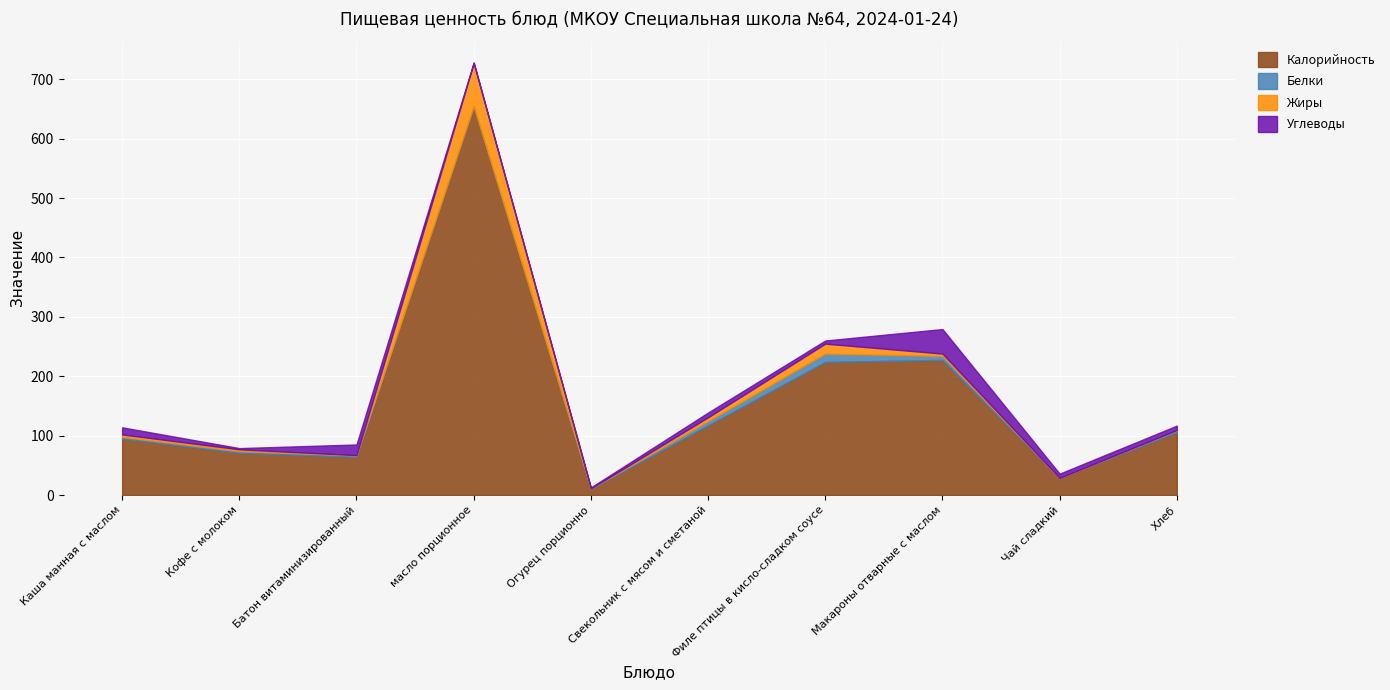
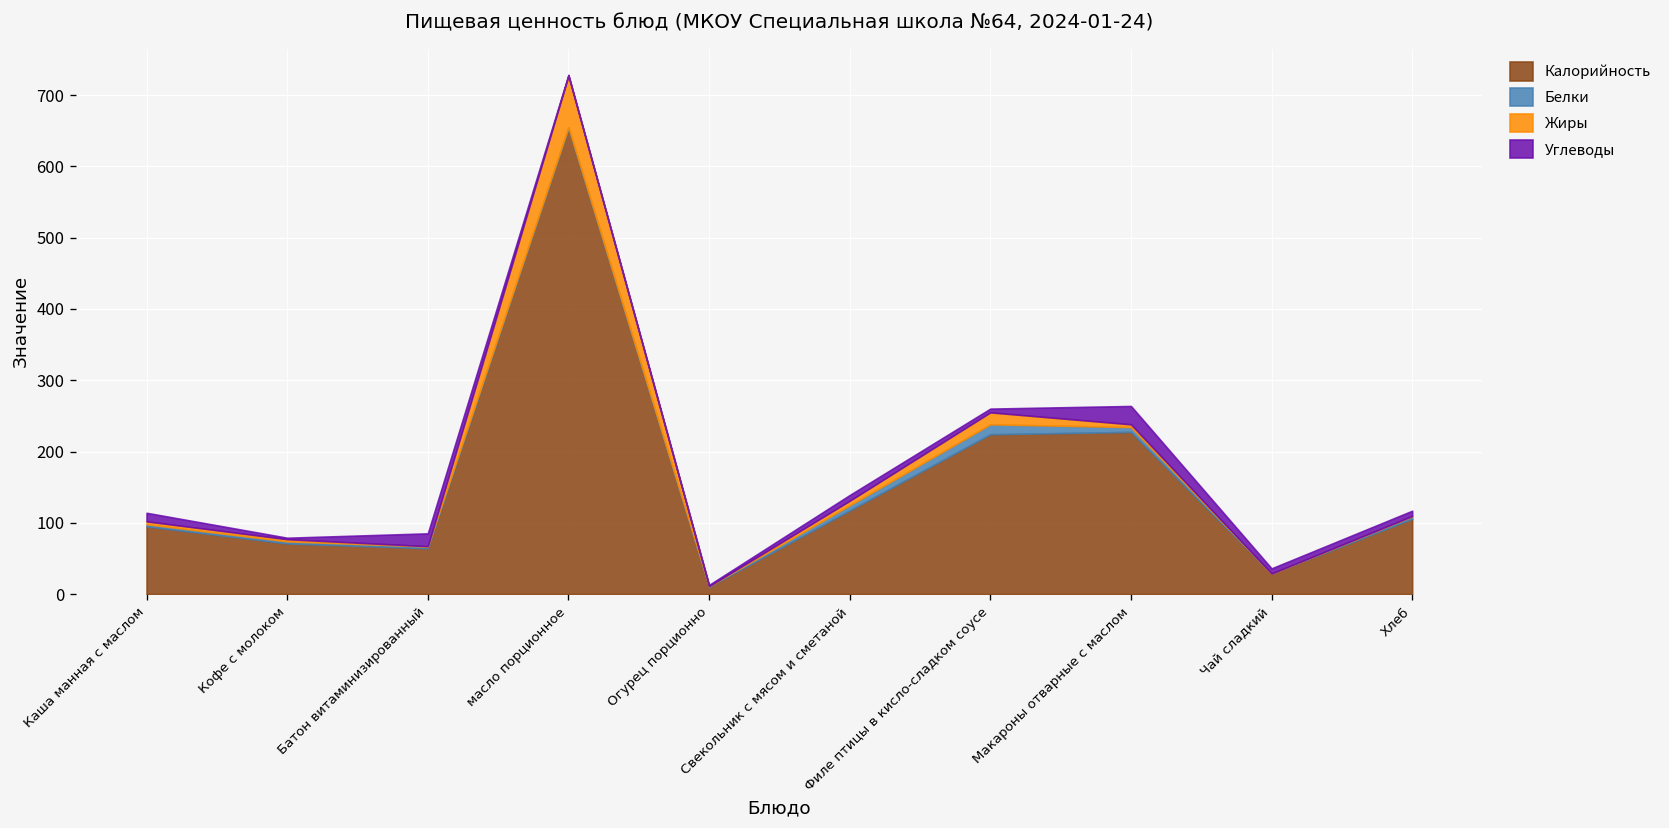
Углеводы, Макароны отварные с маслом: 40 -> 30
